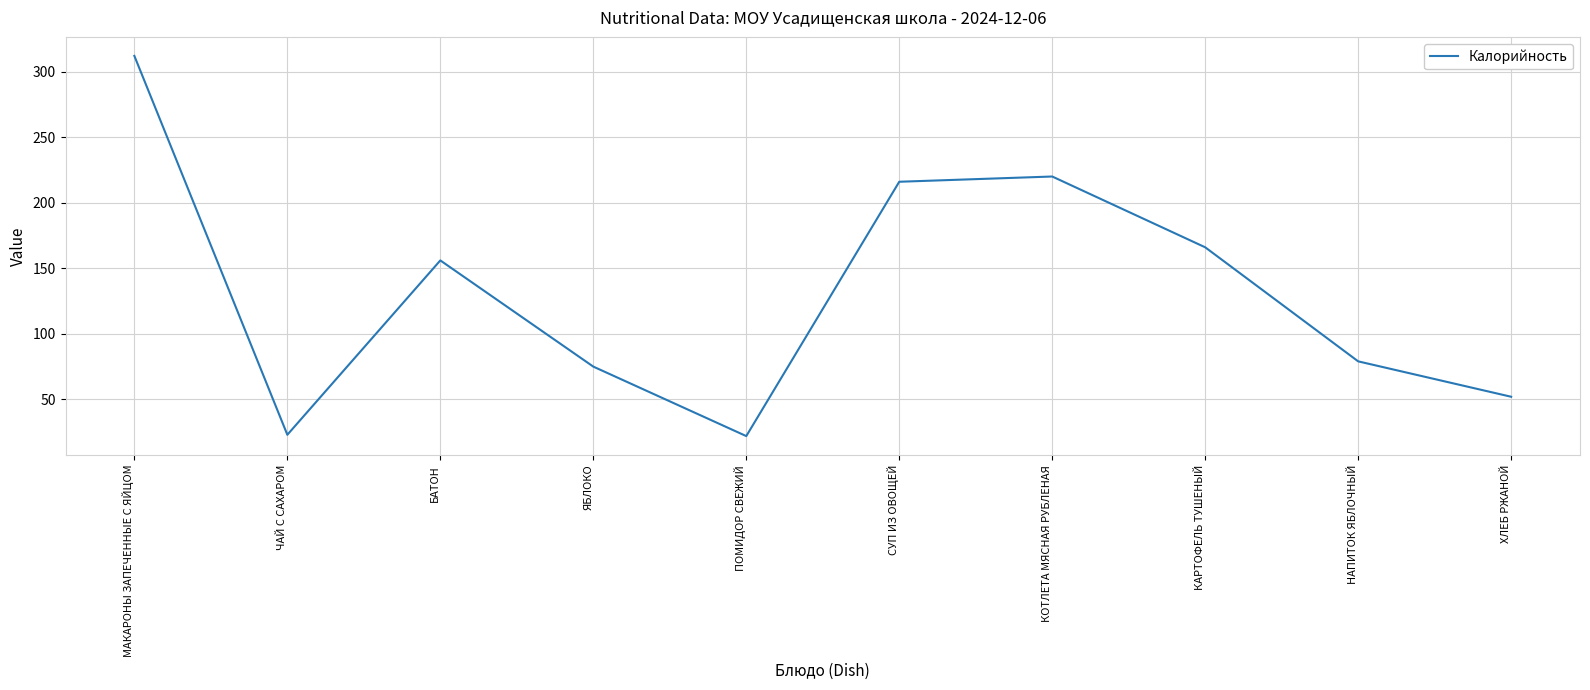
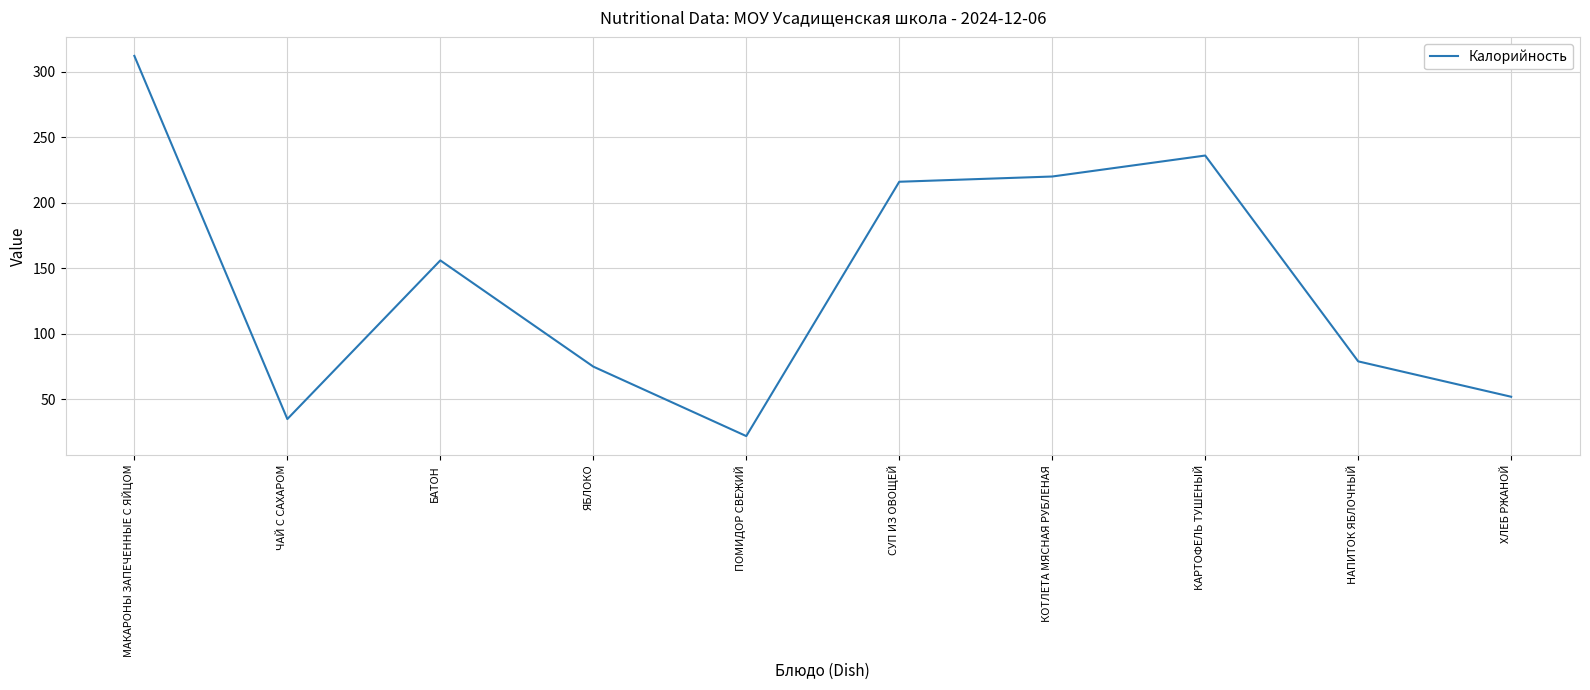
ЧАЙ С САХАРОМ: 23 -> 35
КАРТОФЕЛЬ ТУШЕНЫЙ: 166 -> 236
